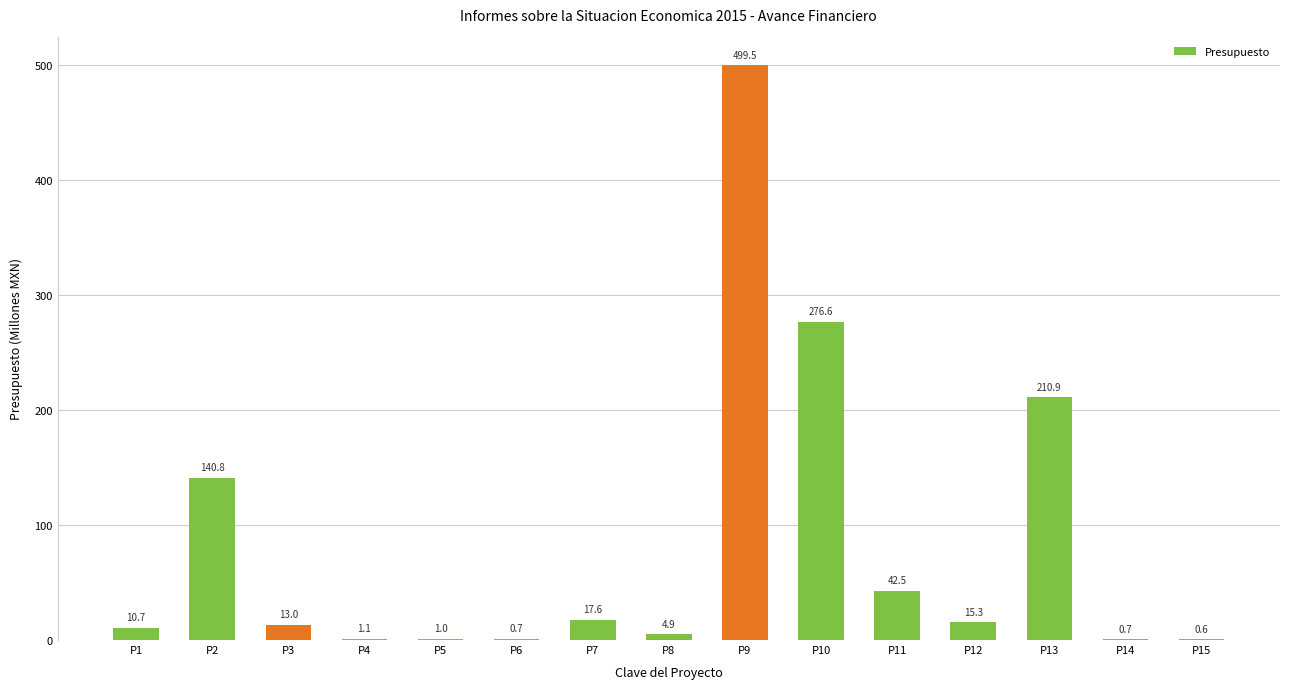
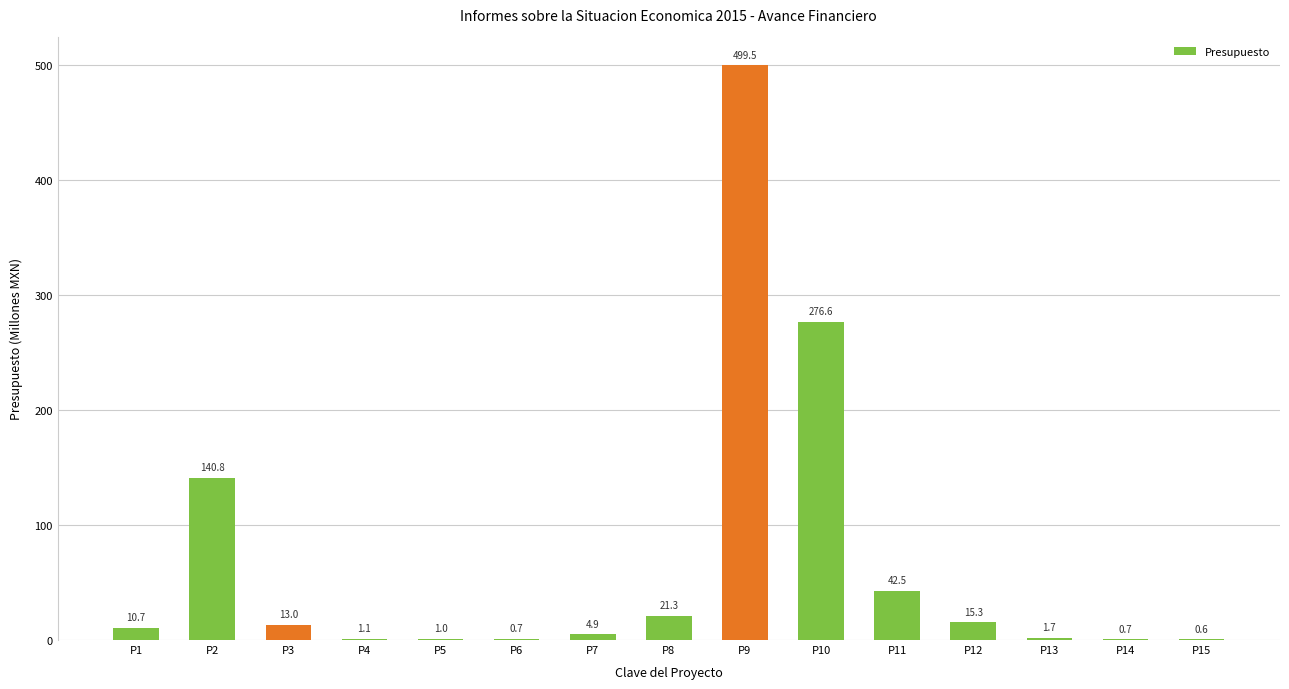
P7: 17.6 -> 4.9
P8: 4.9 -> 21.3
P13: 210.9 -> 1.7
